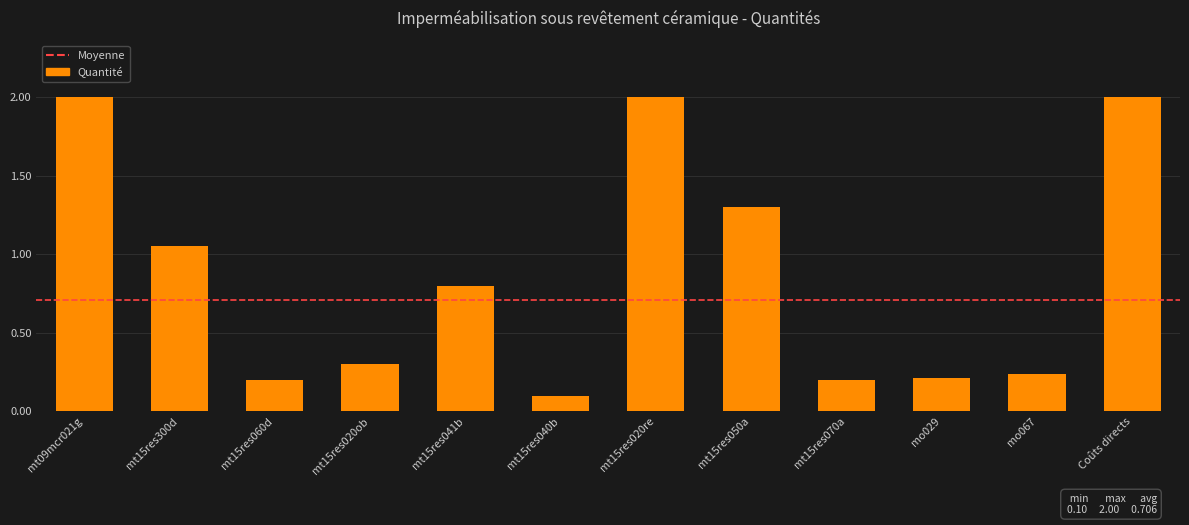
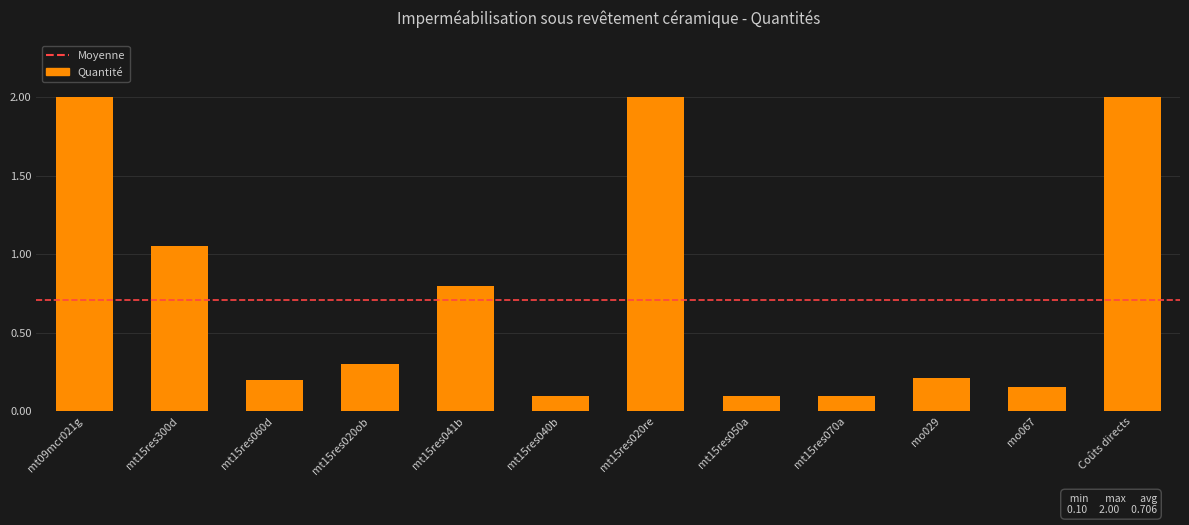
mt15res050a: 1.3 -> 0.1
mt15res070a: 0.2 -> 0.1
mo067: 0.24 -> 0.15
